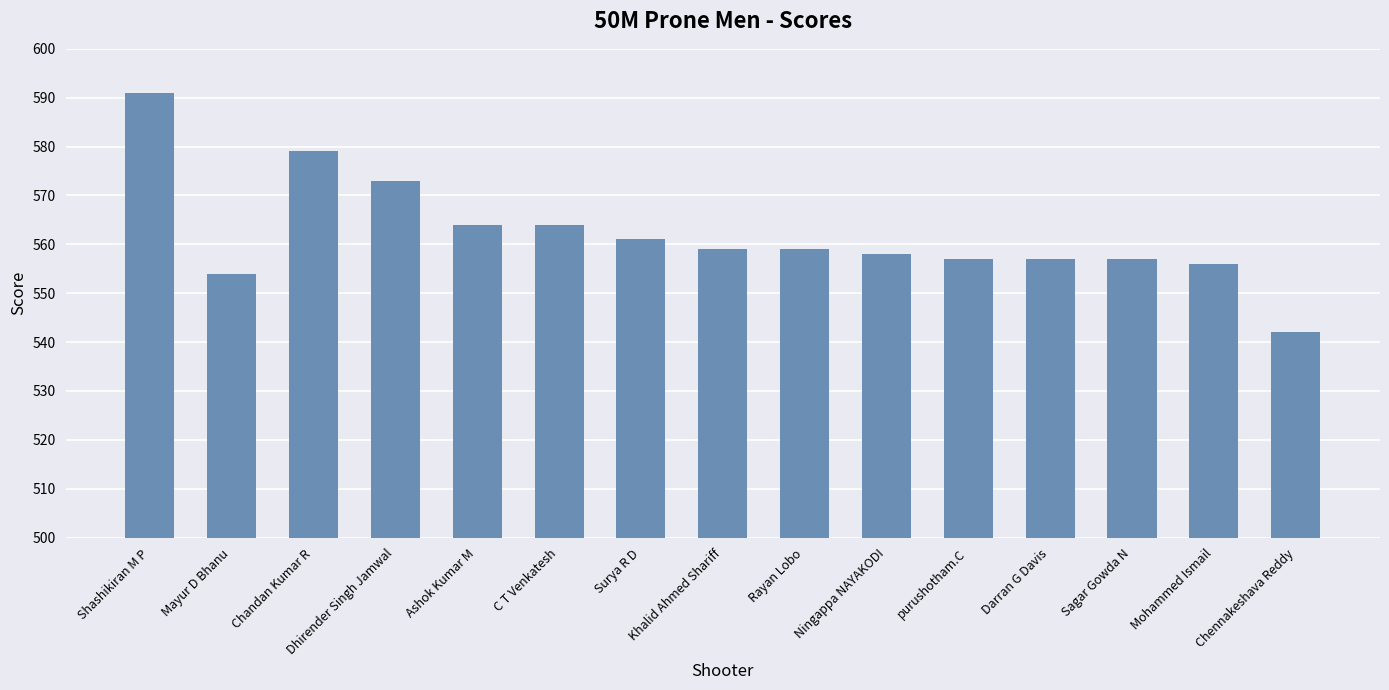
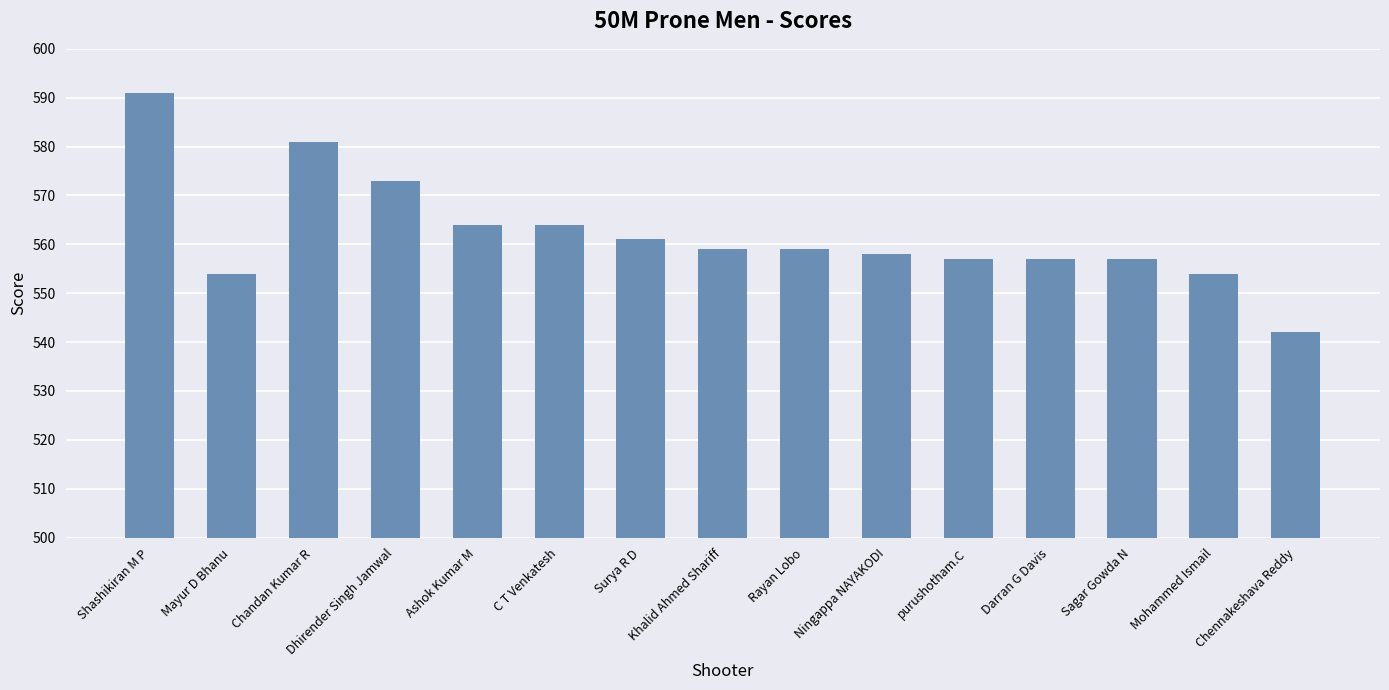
Chandan Kumar R: 579 -> 581
Mohammed Ismail: 556 -> 554
